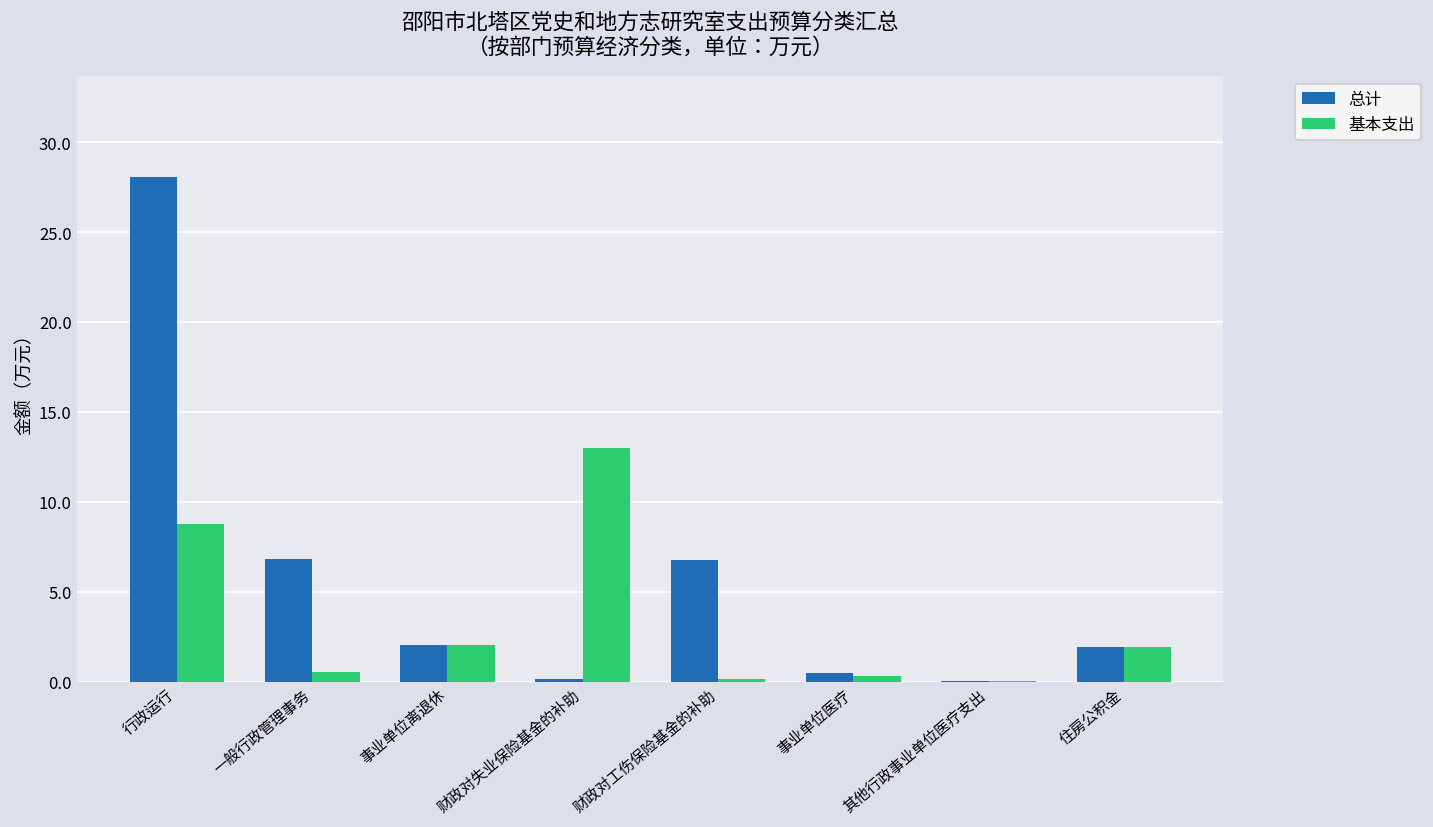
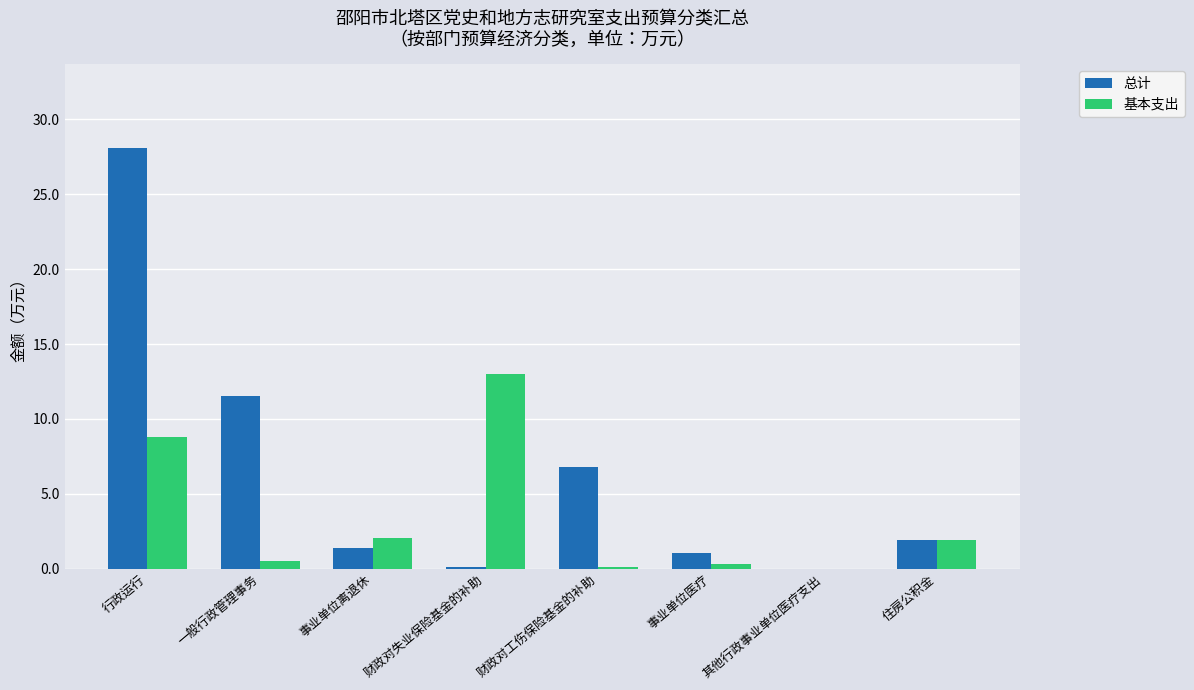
总计, 一般行政管理事务: 6.8 -> 11.6
总计, 事业单位离退休: 2.0 -> 1.4
总计, 事业单位医疗: 0.5 -> 1.0
